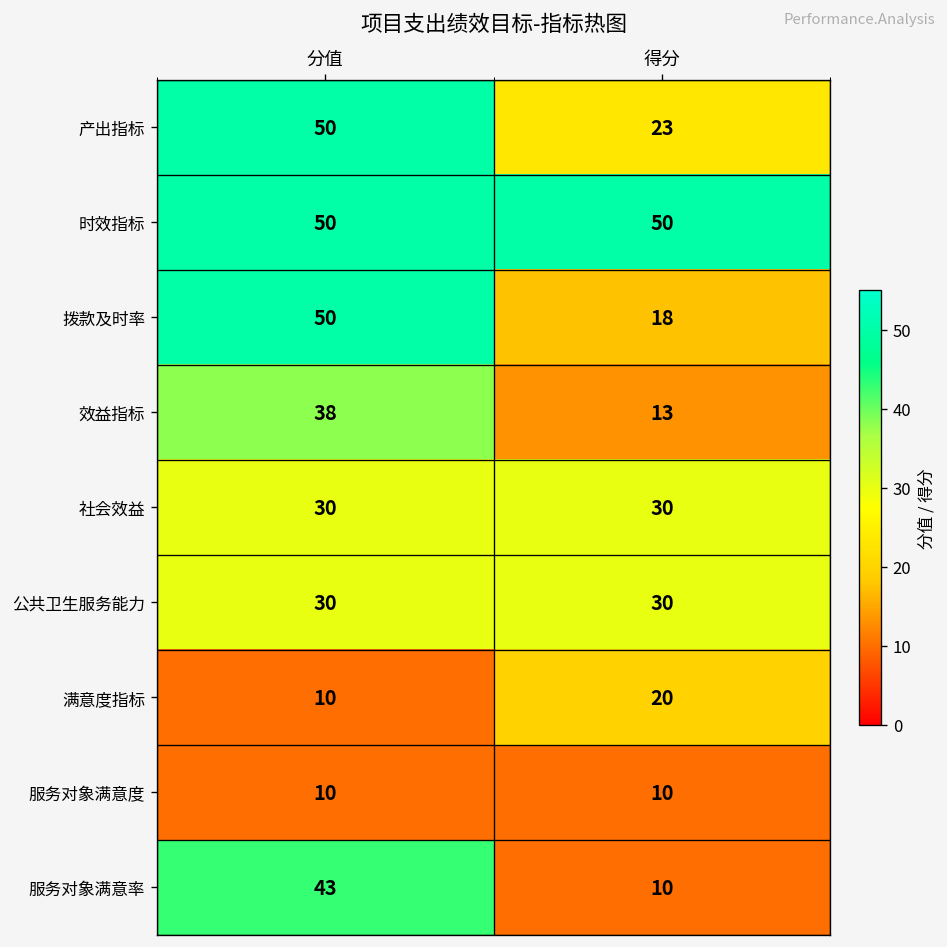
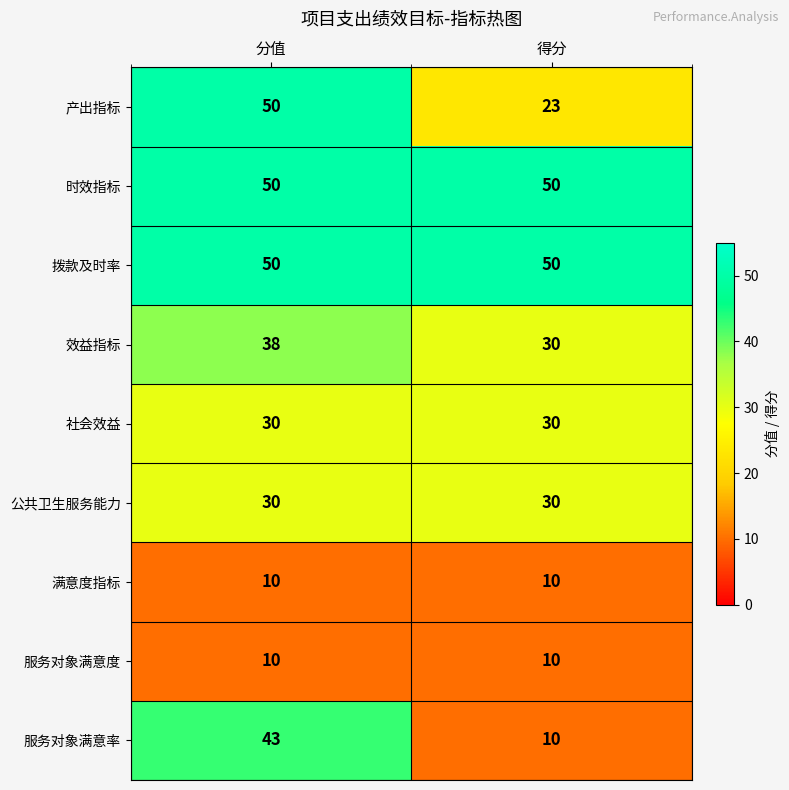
拨款及时率, 得分: 18 -> 50
效益指标, 得分: 13 -> 30
满意度指标, 得分: 20 -> 10
